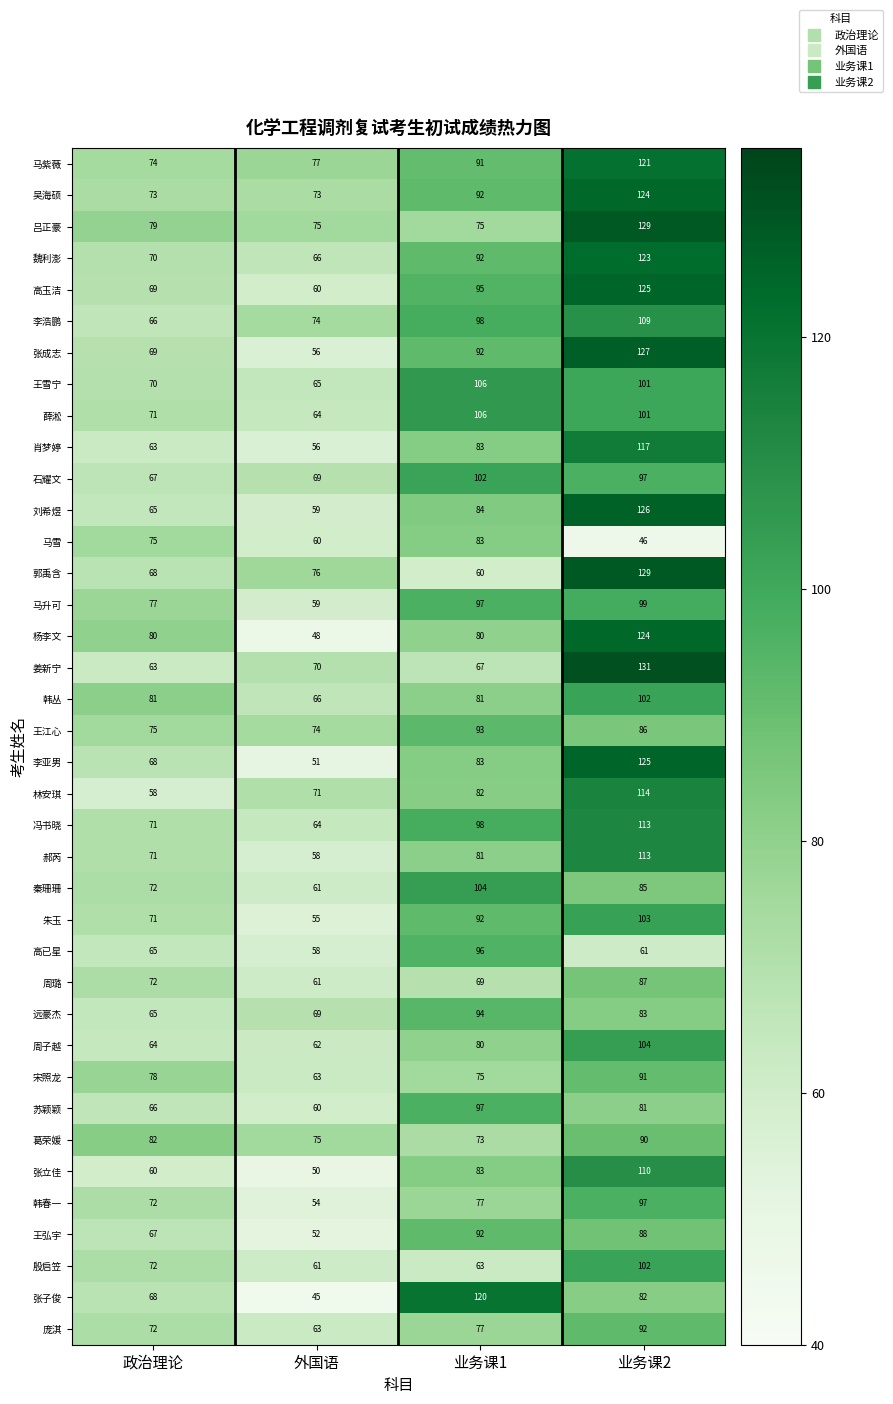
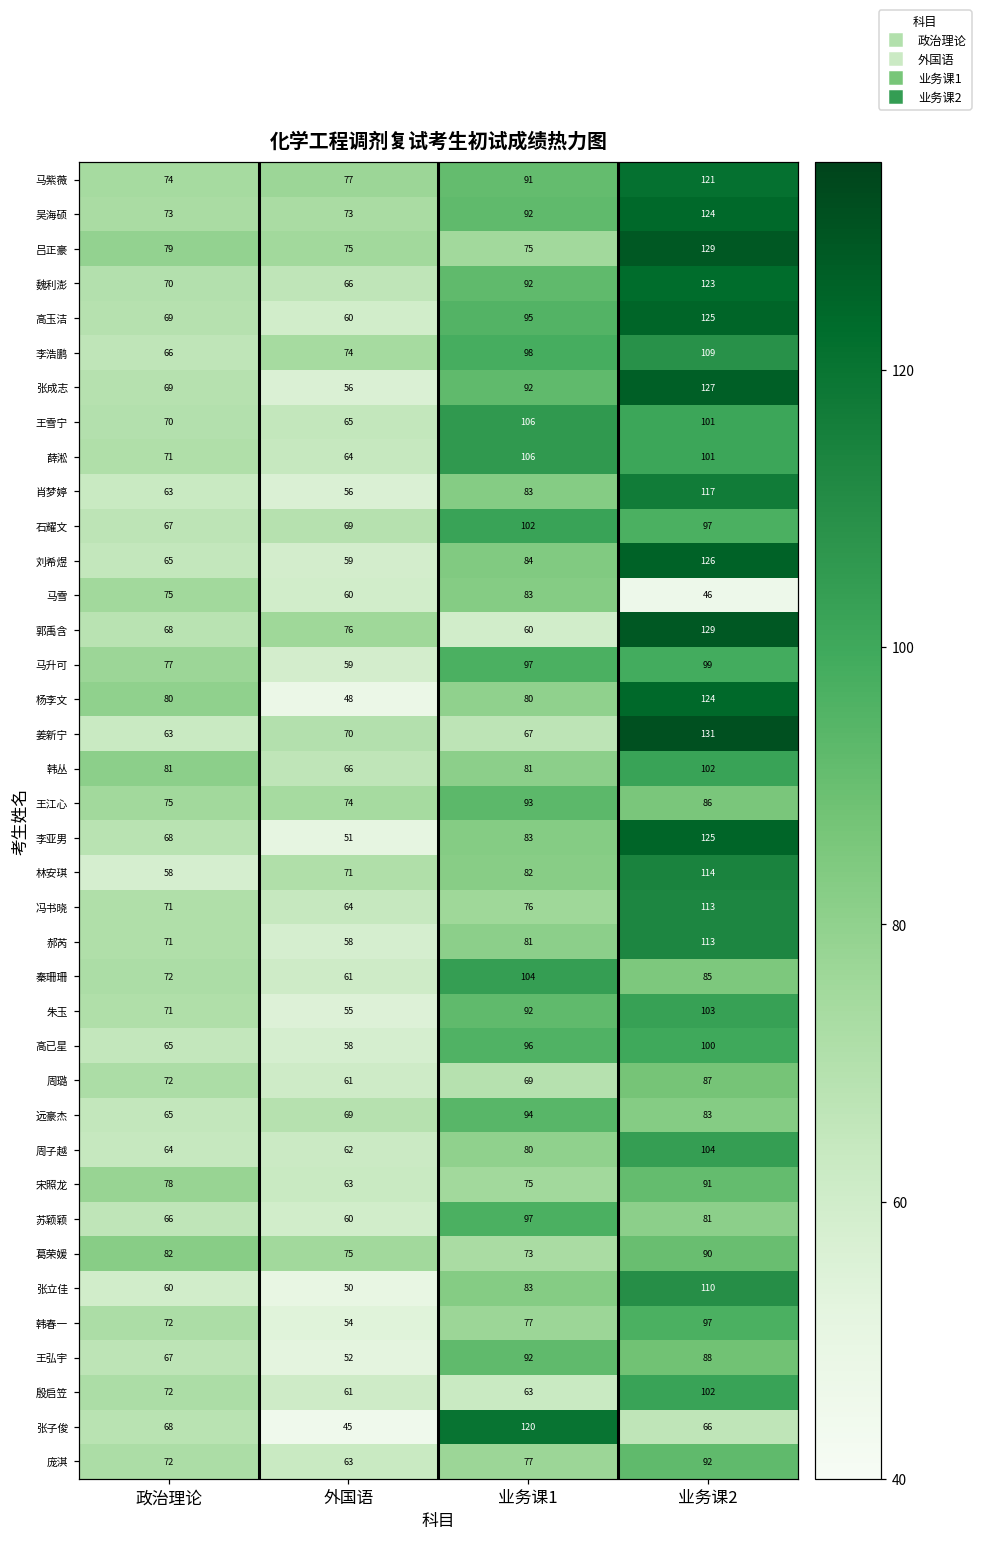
冯书晓, 业务课1: 98 -> 76
高已星, 业务课2: 61 -> 100
张子俊, 业务课2: 82 -> 66
